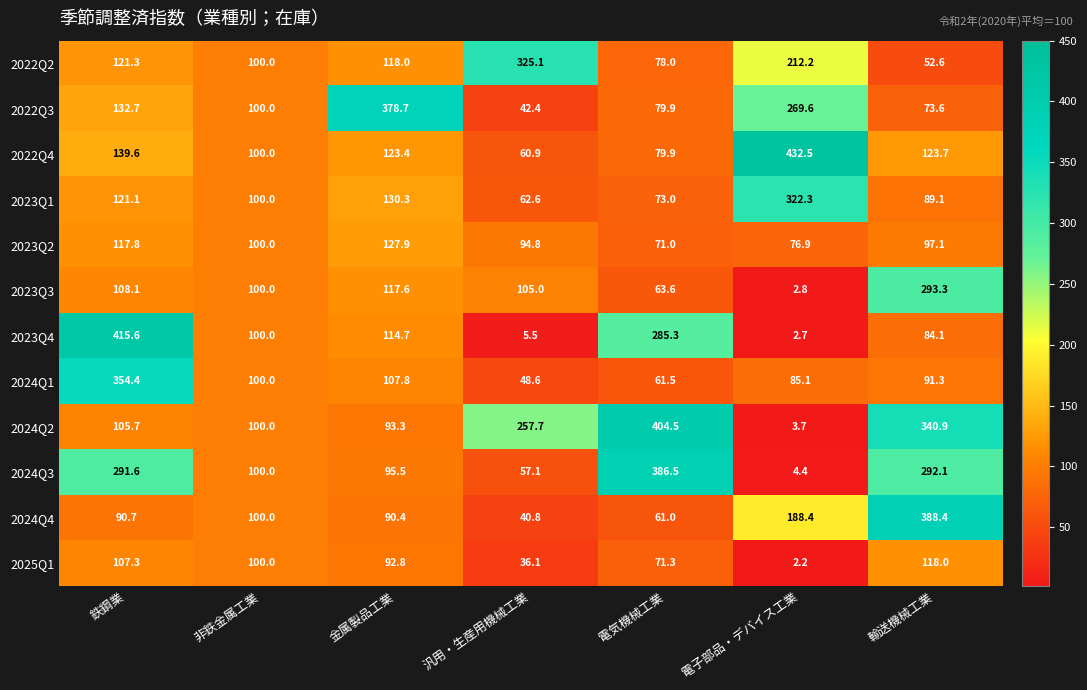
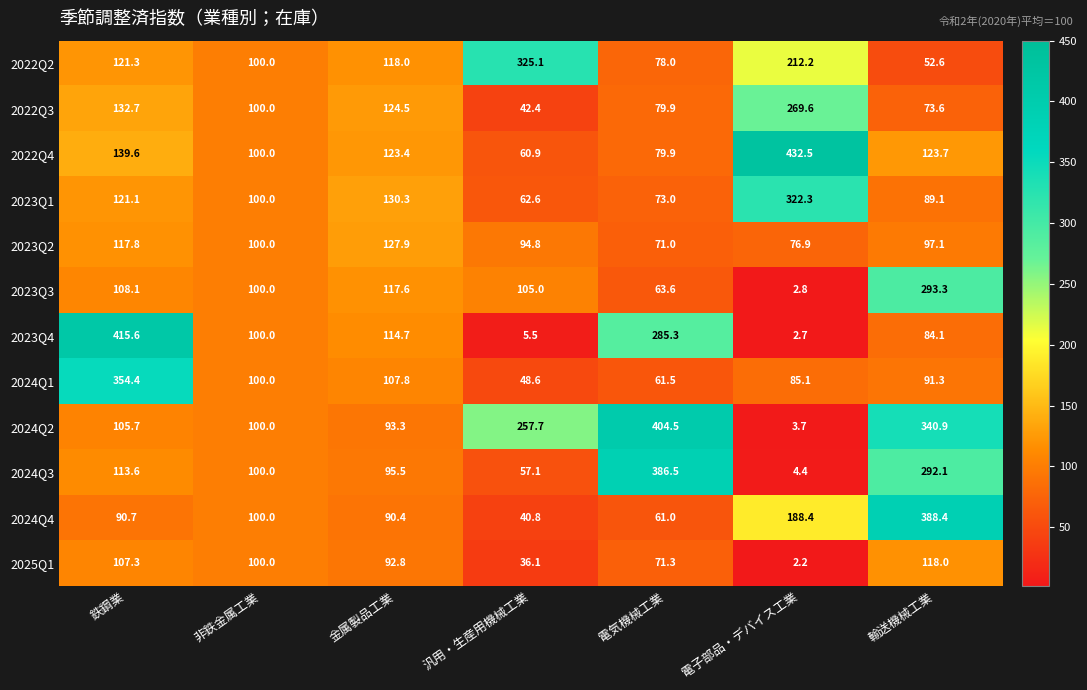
2022Q3, 金属製品工業: 378.7 -> 124.5
2024Q3, 鉄鋼業: 291.6 -> 113.6
